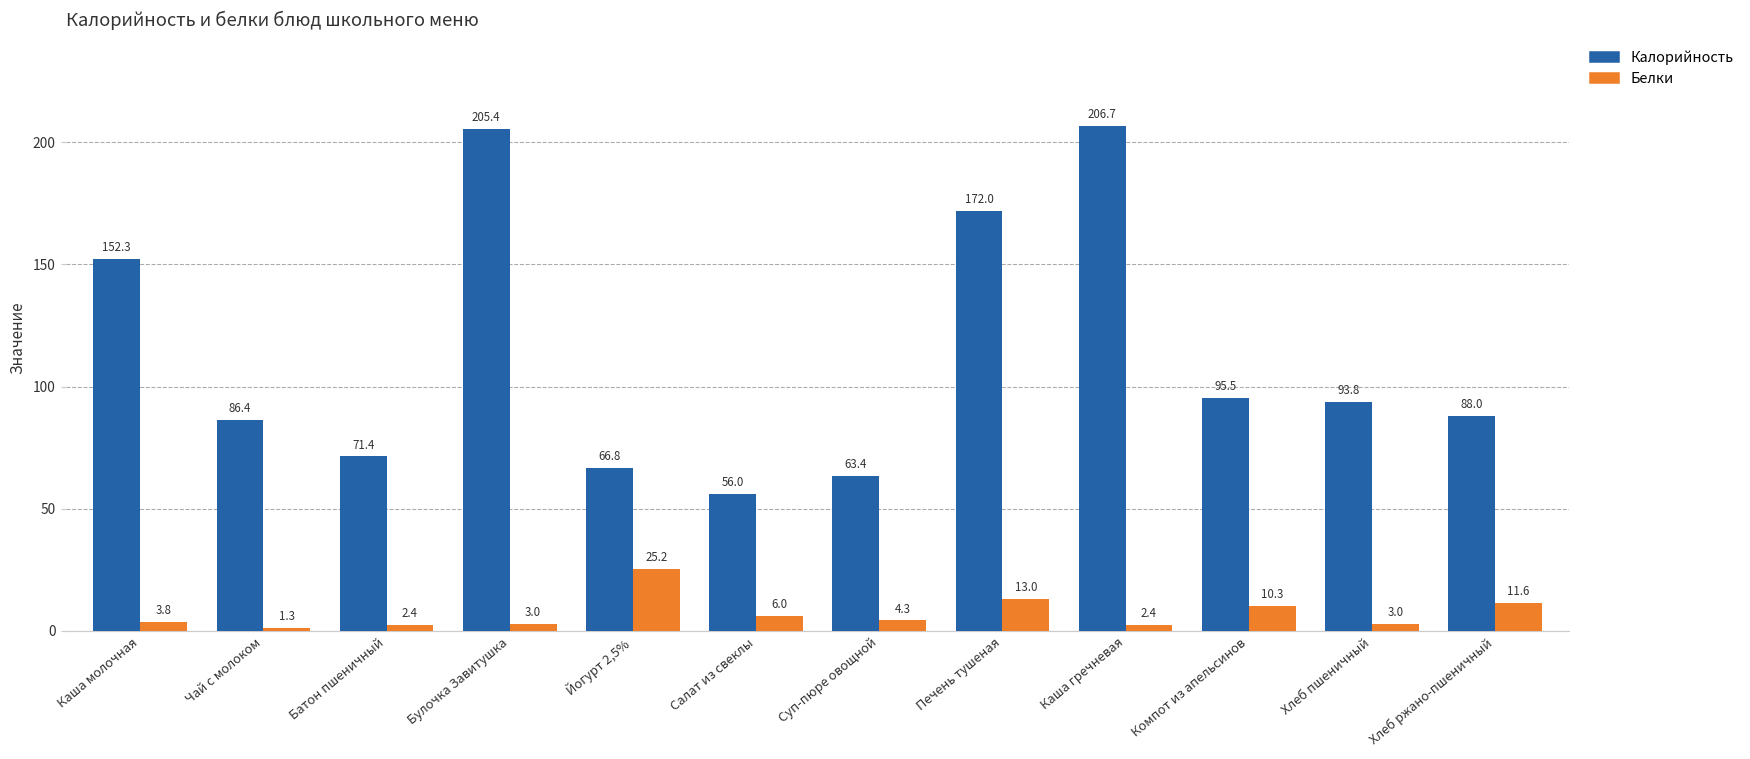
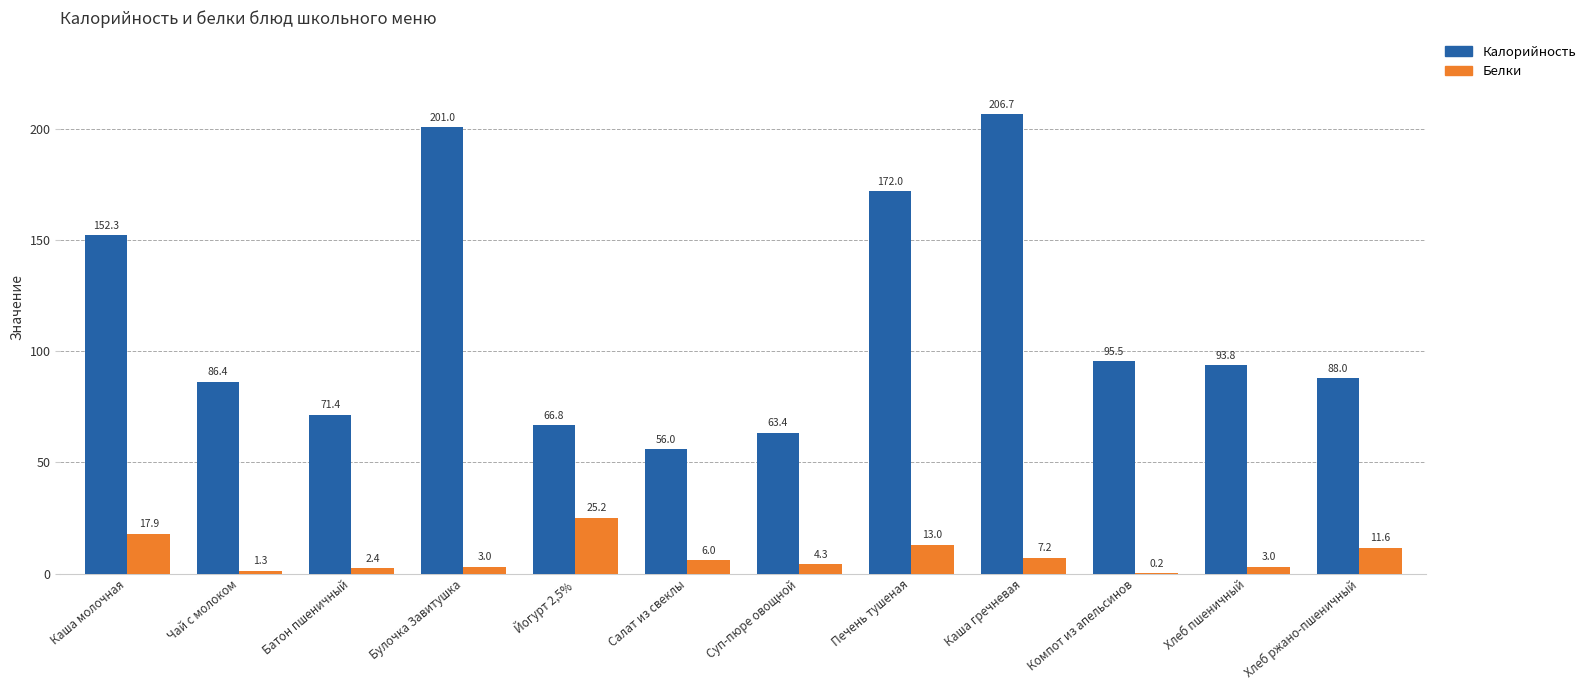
Белки, Каша молочная: 3.8 -> 17.9
Калорийность, Булочка Завитушка: 205.4 -> 201.0
Белки, Каша гречневая: 2.4 -> 7.2
Белки, Компот из апельсинов: 10.3 -> 0.2
